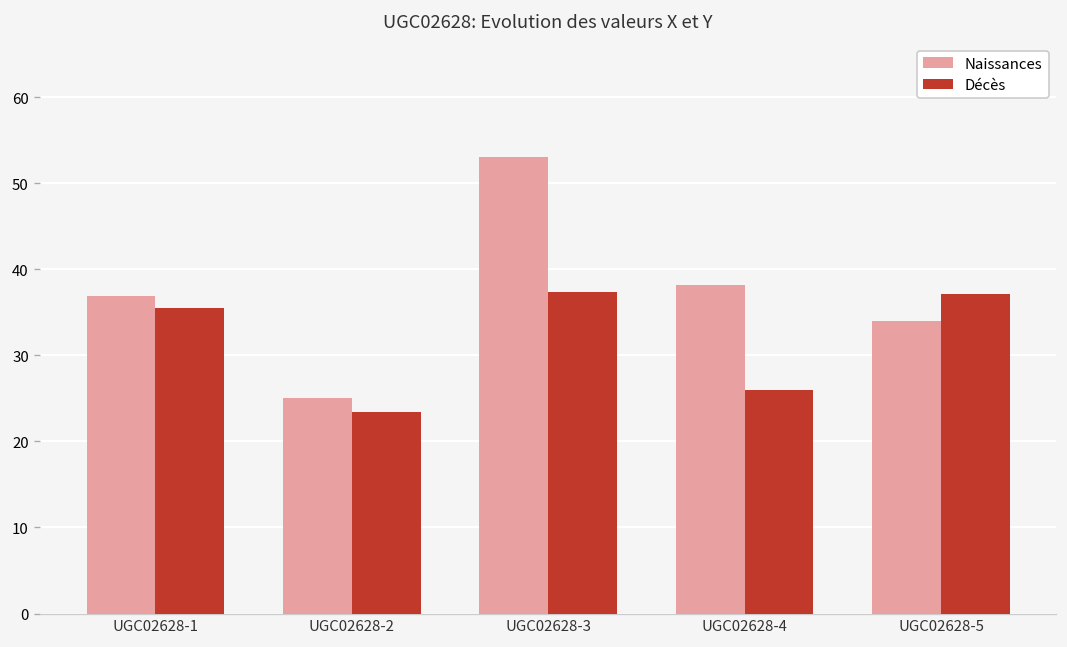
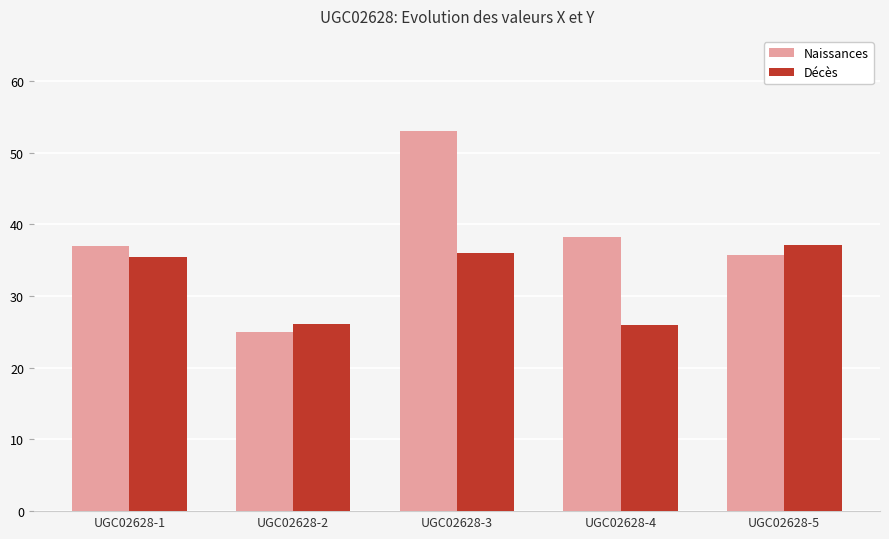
Décès, UGC02628-2: 23 -> 26
Décès, UGC02628-3: 37 -> 36
Naissances, UGC02628-5: 34 -> 36
